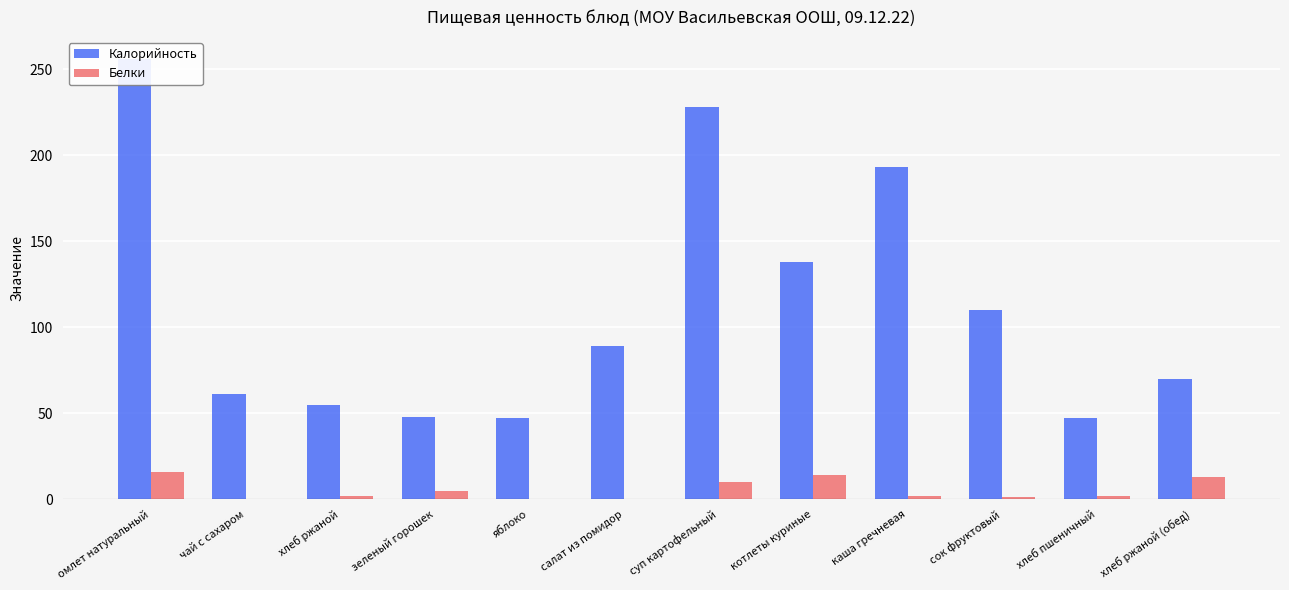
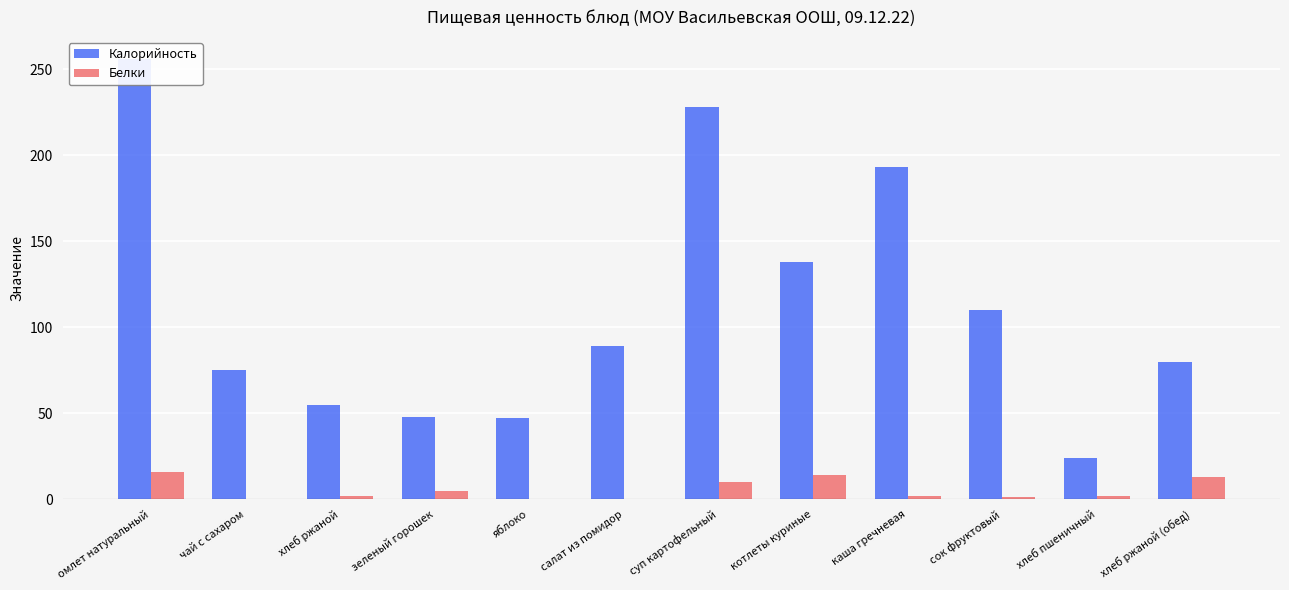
Калорийность, чай с сахаром: 61 -> 75
Калорийность, хлеб пшеничный: 47 -> 24
Калорийность, хлеб ржаной (обед): 70 -> 80
